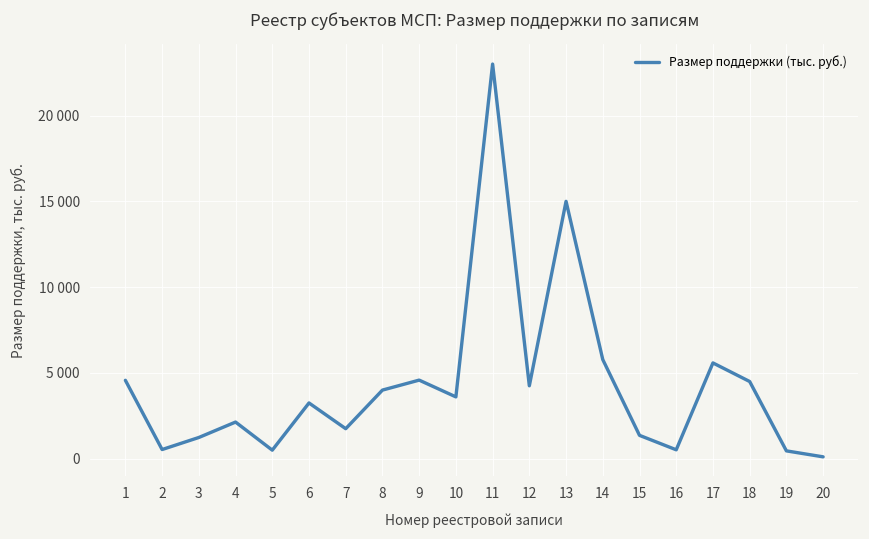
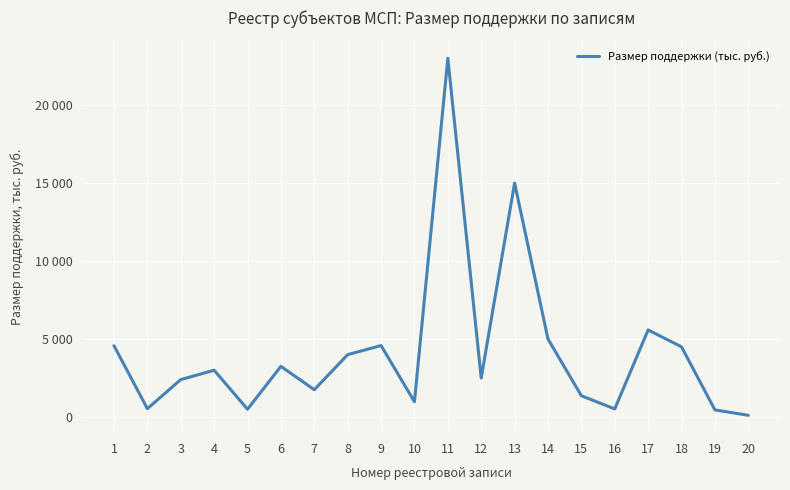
3: 1200 -> 2400
4: 2100 -> 3000
10: 3600 -> 1000
12: 4300 -> 2500
14: 5800 -> 5000
